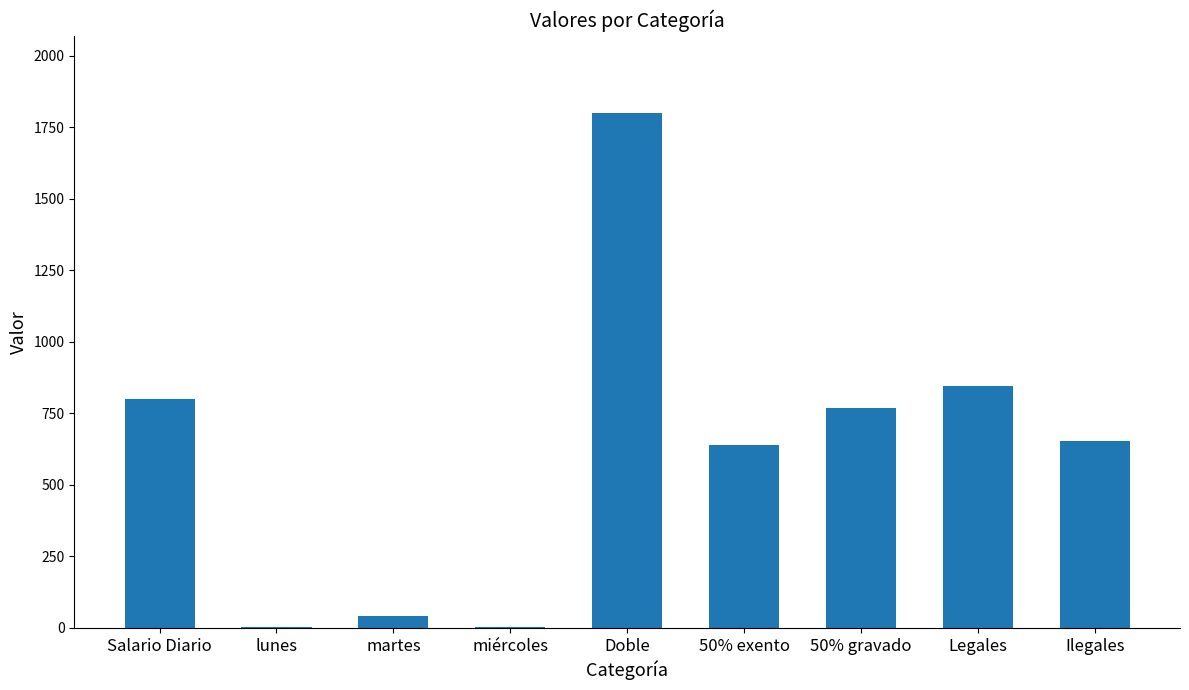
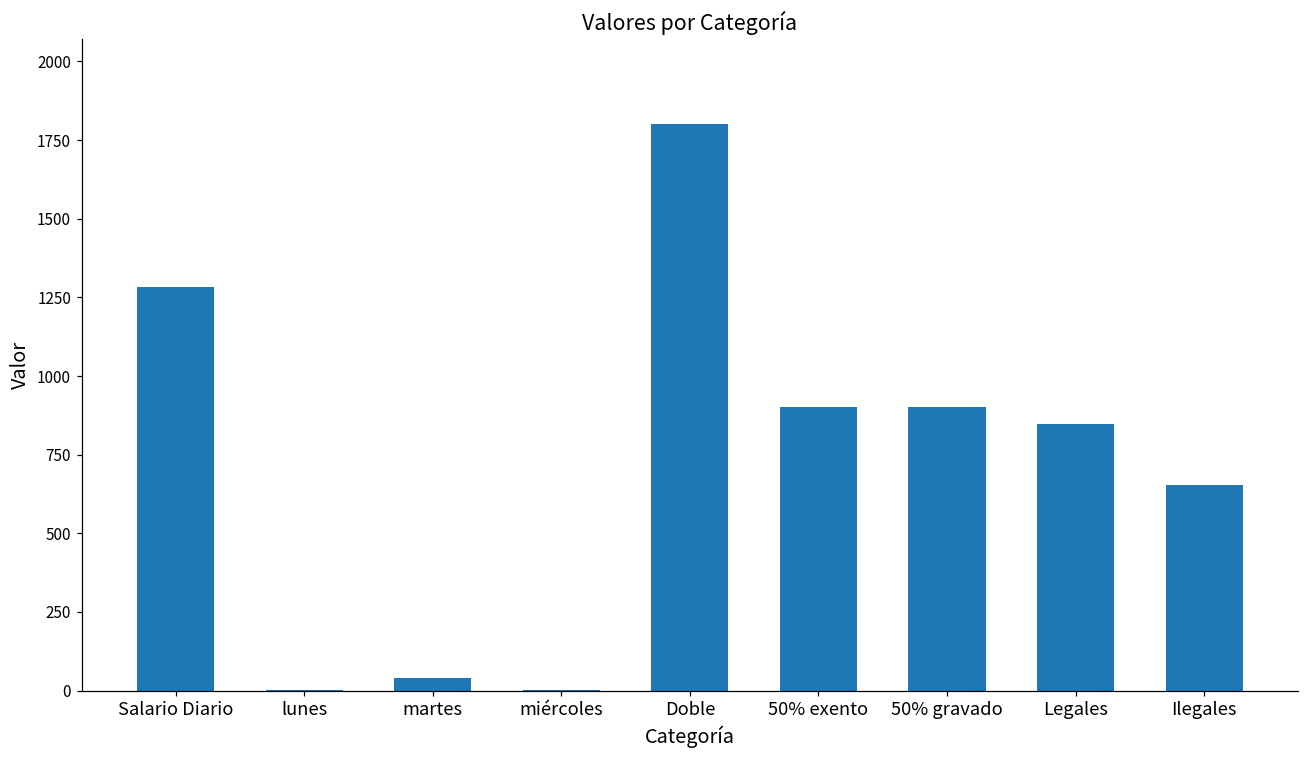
Salario Diario: 800 -> 1280
50% exento: 640 -> 900
50% gravado: 770 -> 900
